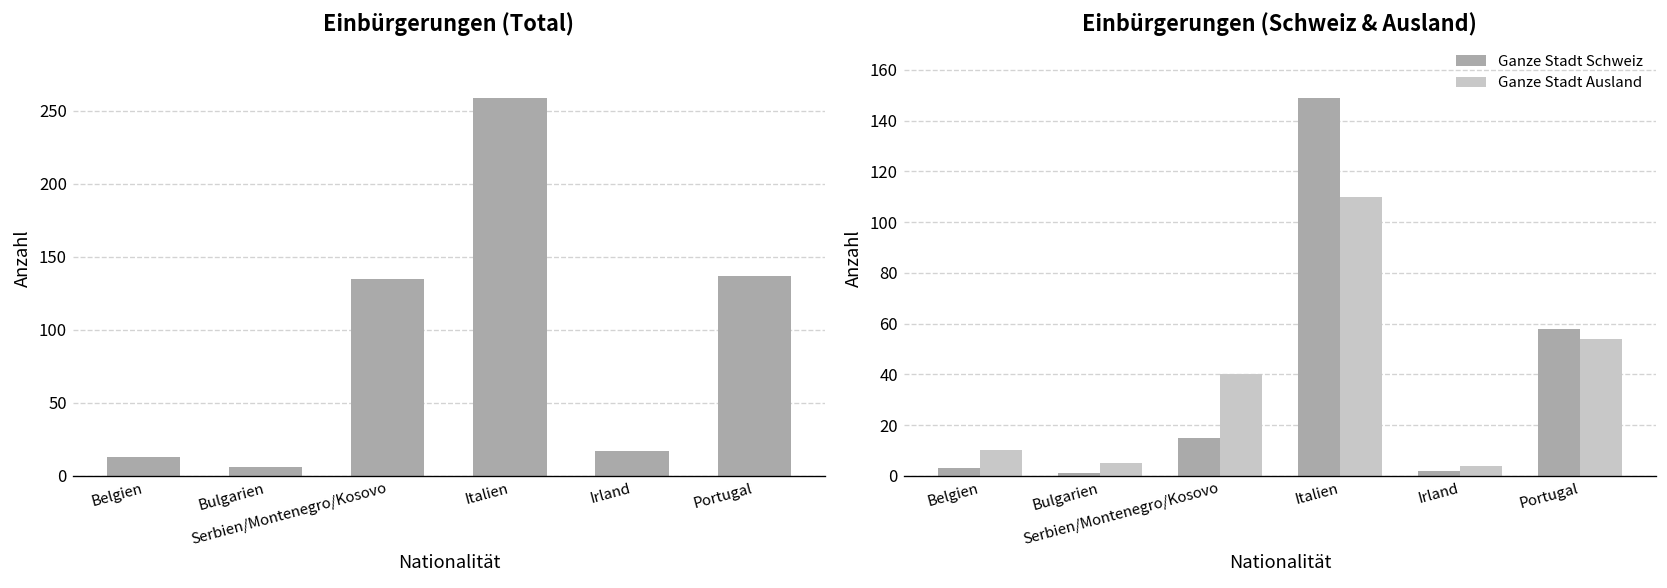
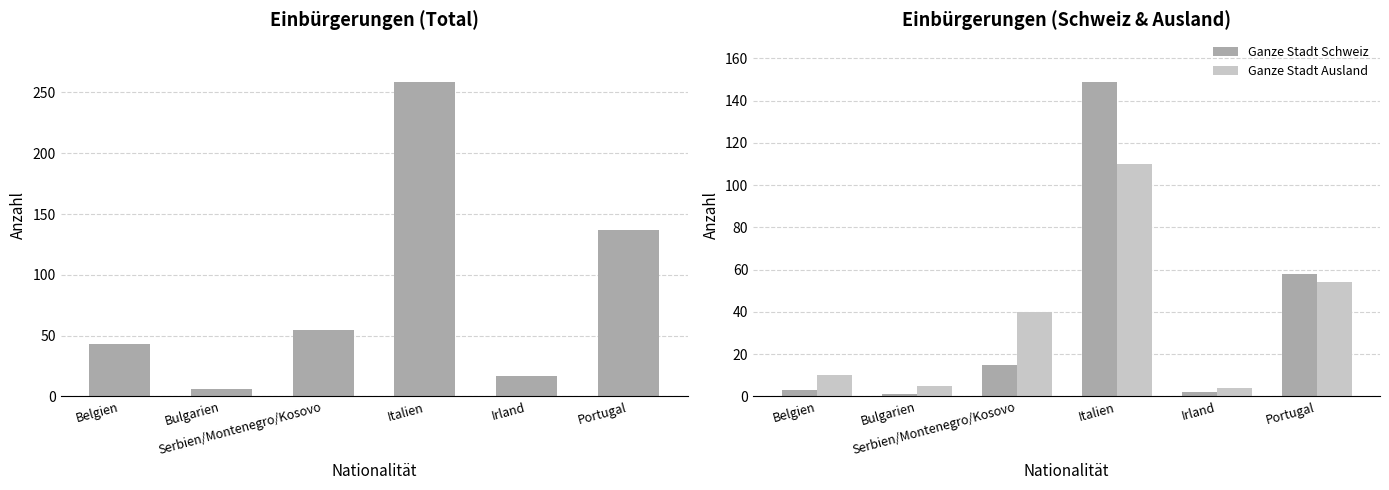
Einbürgerungen (Total), Belgien: 13 -> 43
Einbürgerungen (Total), Serbien/Montenegro/Kosovo: 135 -> 55
